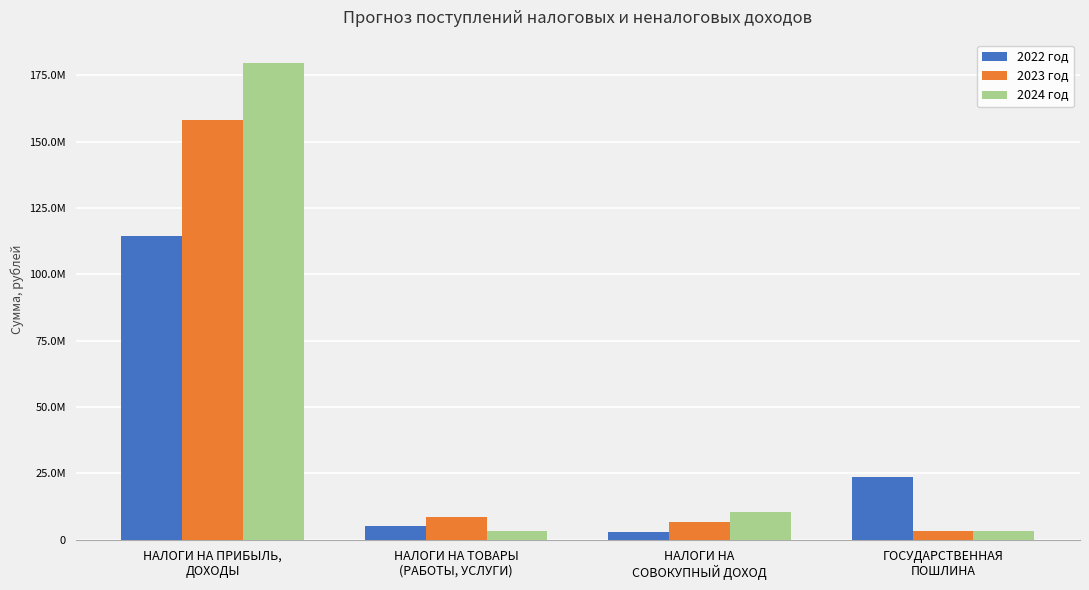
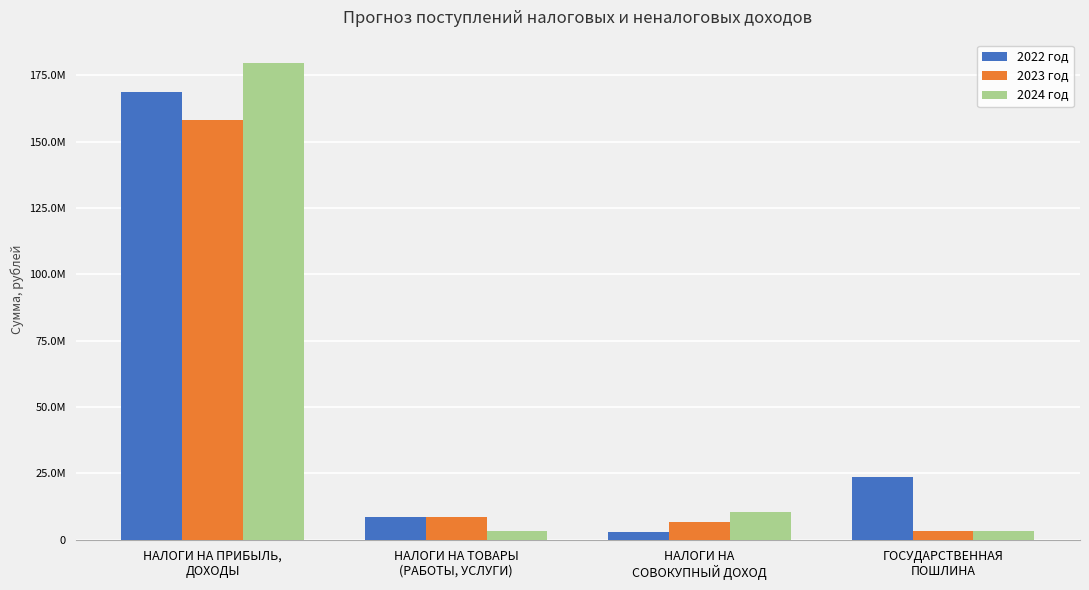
2022 год, НАЛОГИ НА ПРИБЫЛЬ, ДОХОДЫ: 114000000 -> 169000000
2022 год, НАЛОГИ НА ТОВАРЫ (РАБОТЫ, УСЛУГИ): 5000000 -> 9000000
